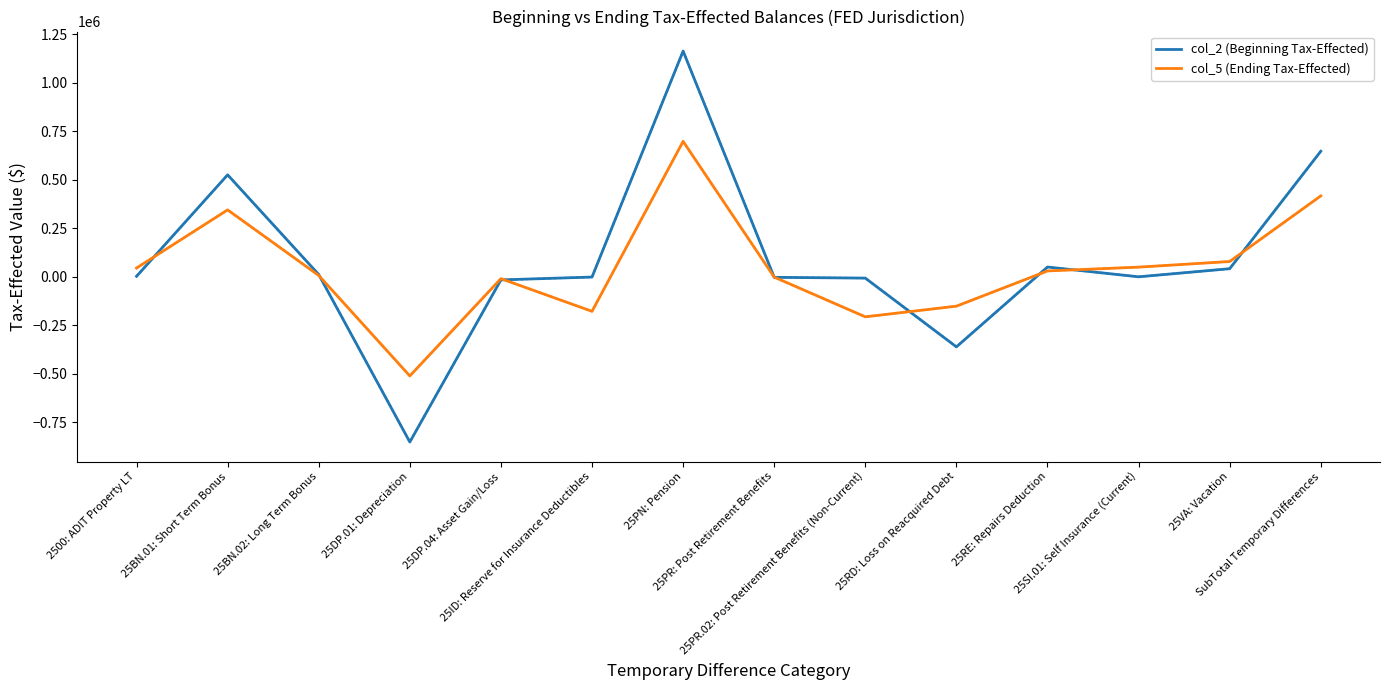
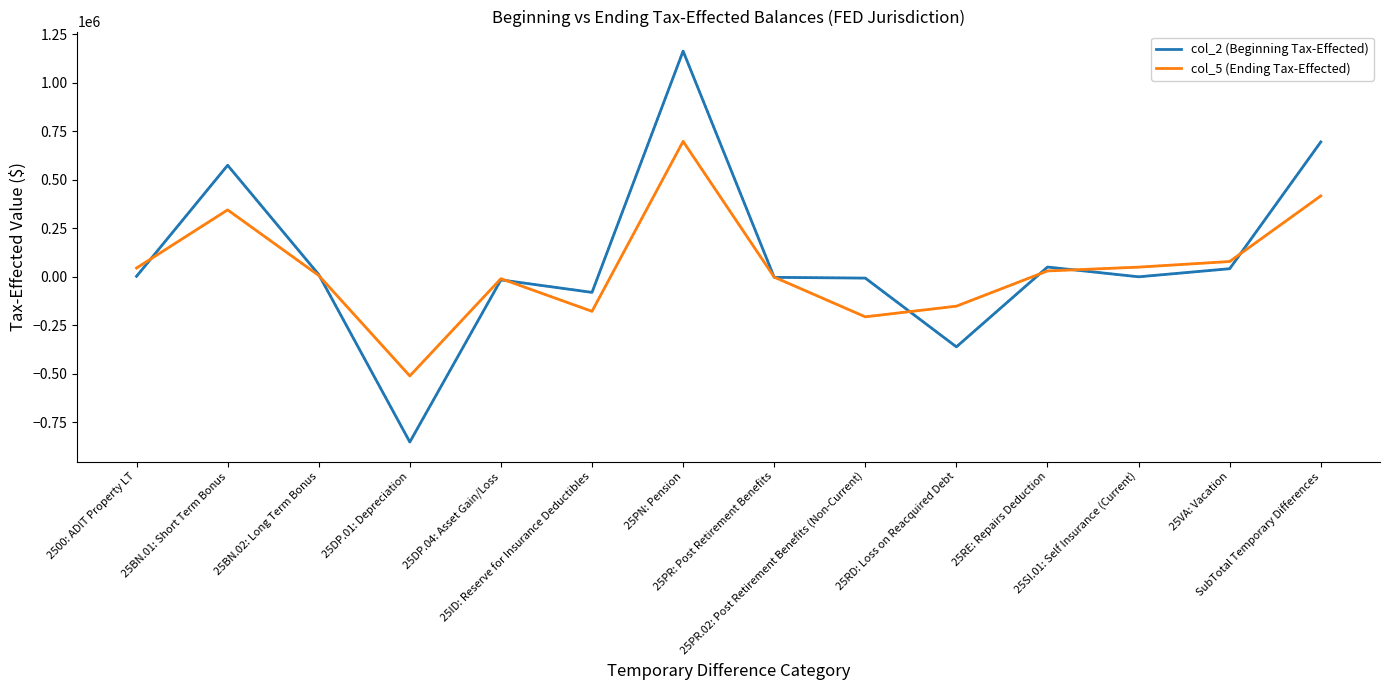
col_2 (Beginning Tax-Effected), 25BN.01: Short Term Bonus: 530000 -> 570000
col_2 (Beginning Tax-Effected), 25ID: Reserve for Insurance Deductibles: 0 -> -80000
col_2 (Beginning Tax-Effected), SubTotal Temporary Differences: 650000 -> 690000
